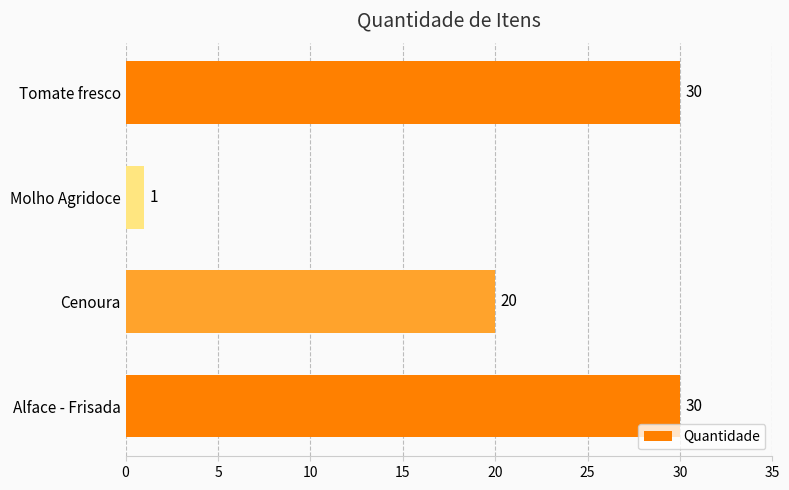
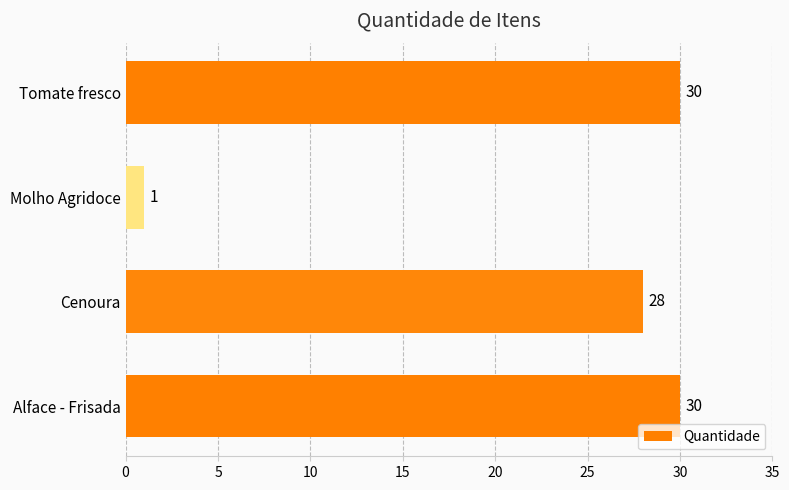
Cenoura: 20 -> 28
